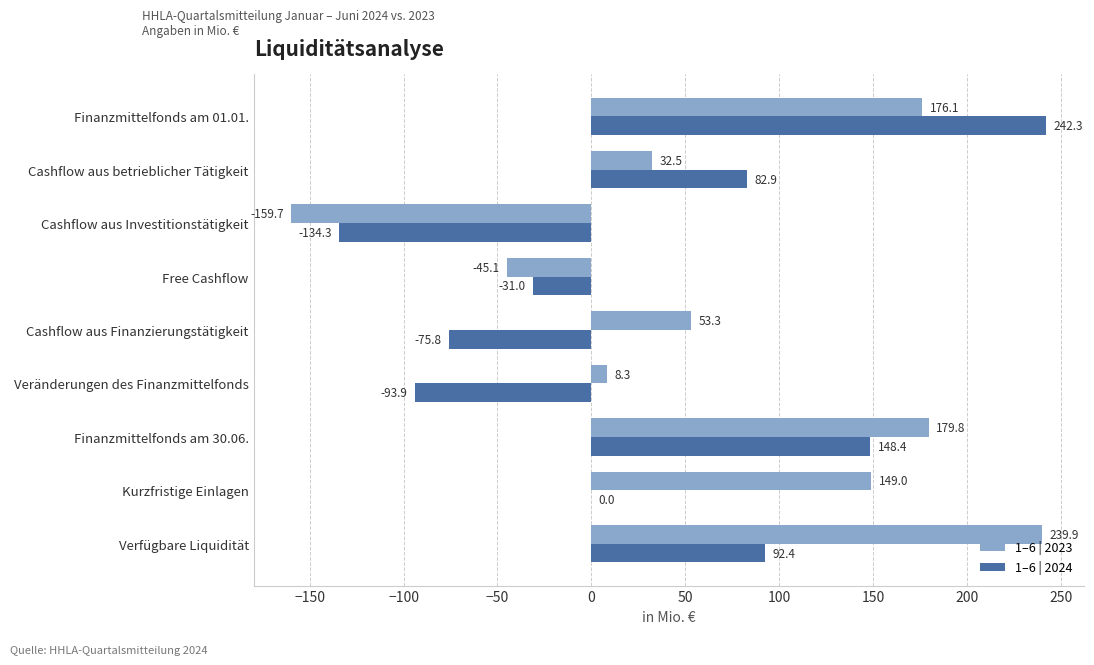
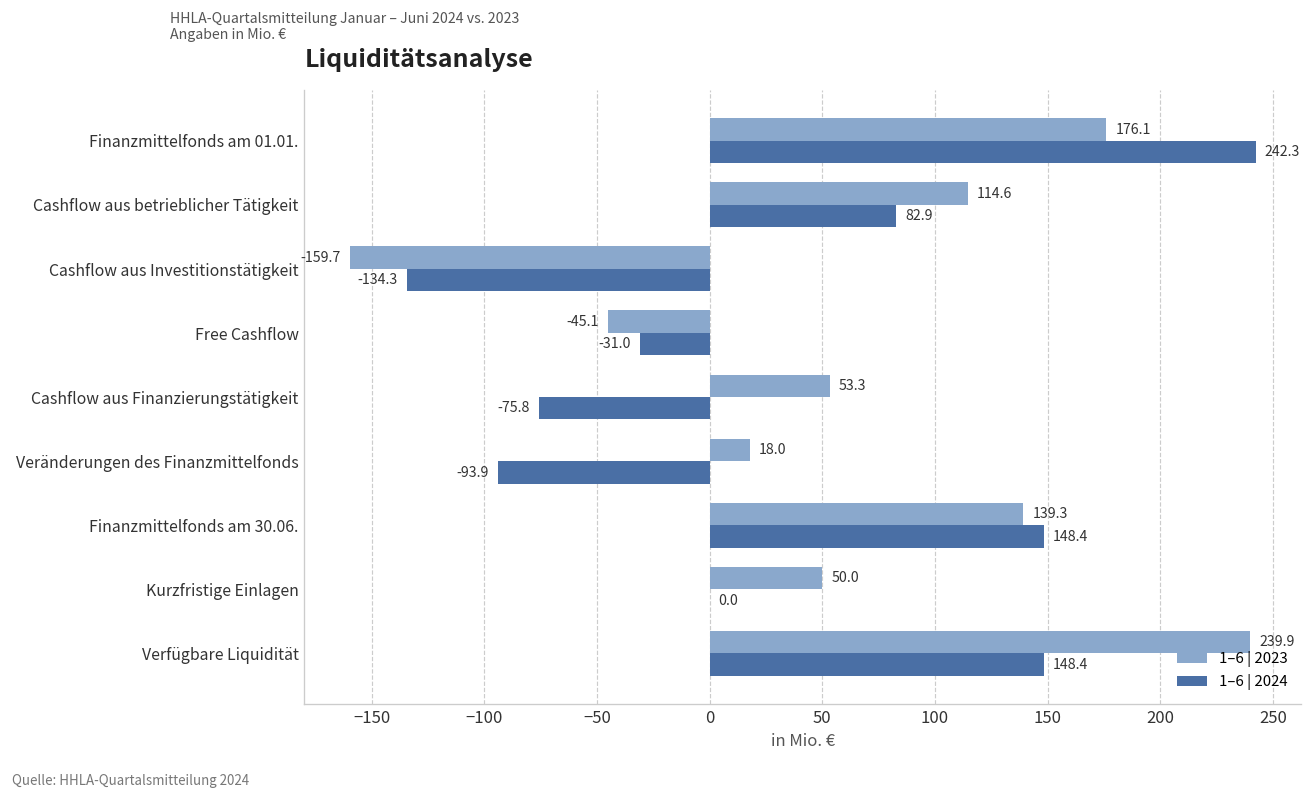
1–6 | 2023, Cashflow aus betrieblicher Tätigkeit: 32.5 -> 114.6
1–6 | 2023, Veränderungen des Finanzmittelfonds: 8.3 -> 18.0
1–6 | 2023, Finanzmittelfonds am 30.06.: 179.8 -> 139.3
1–6 | 2023, Kurzfristige Einlagen: 149.0 -> 50.0
1–6 | 2024, Verfügbare Liquidität: 92.4 -> 148.4
